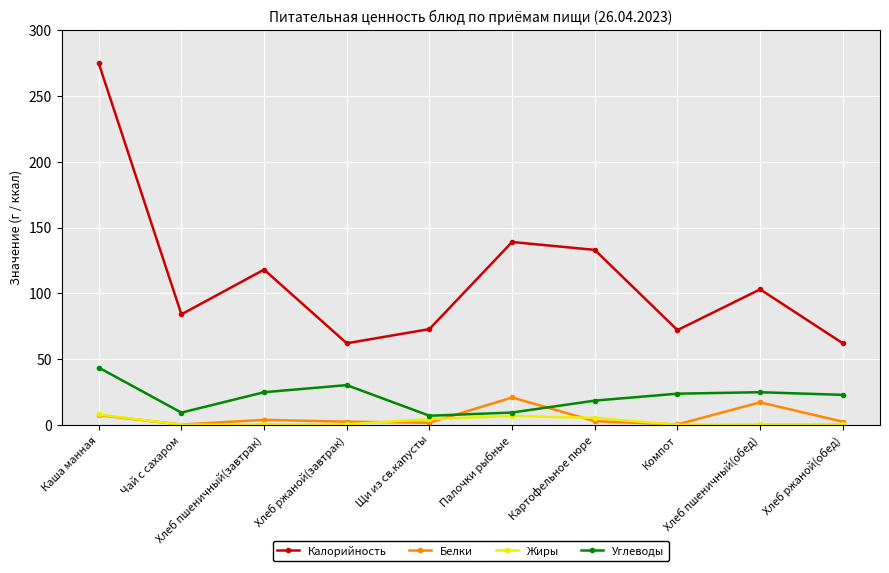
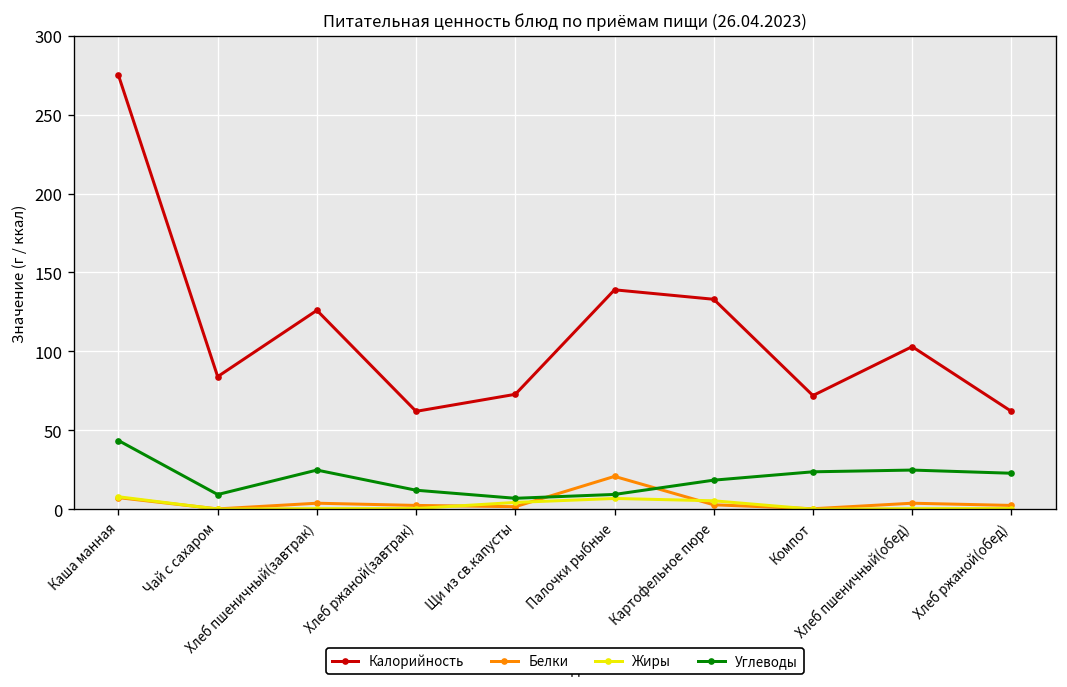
Калорийность, Хлеб пшеничный(завтрак): 118 -> 126
Углеводы, Хлеб ржаной(завтрак): 30 -> 12
Белки, Хлеб пшеничный(обед): 17 -> 4
